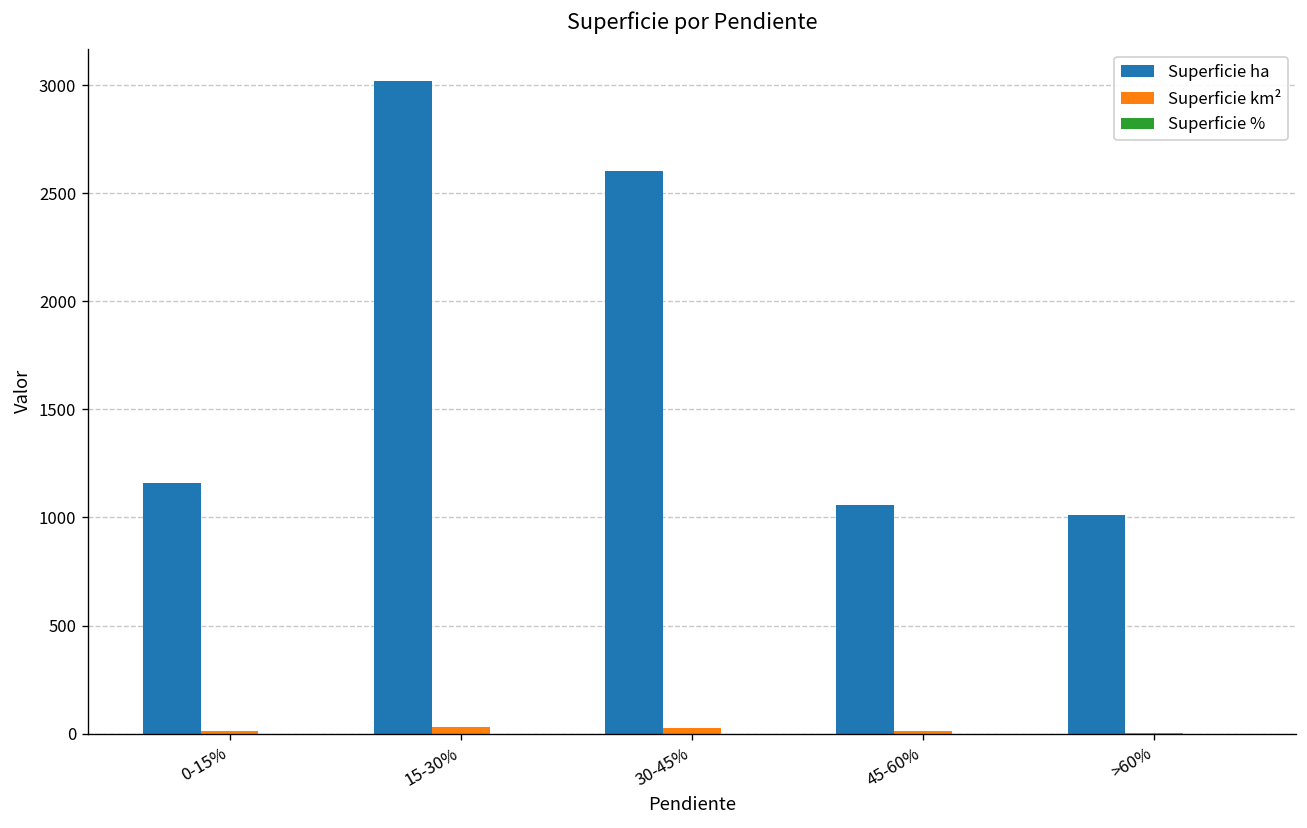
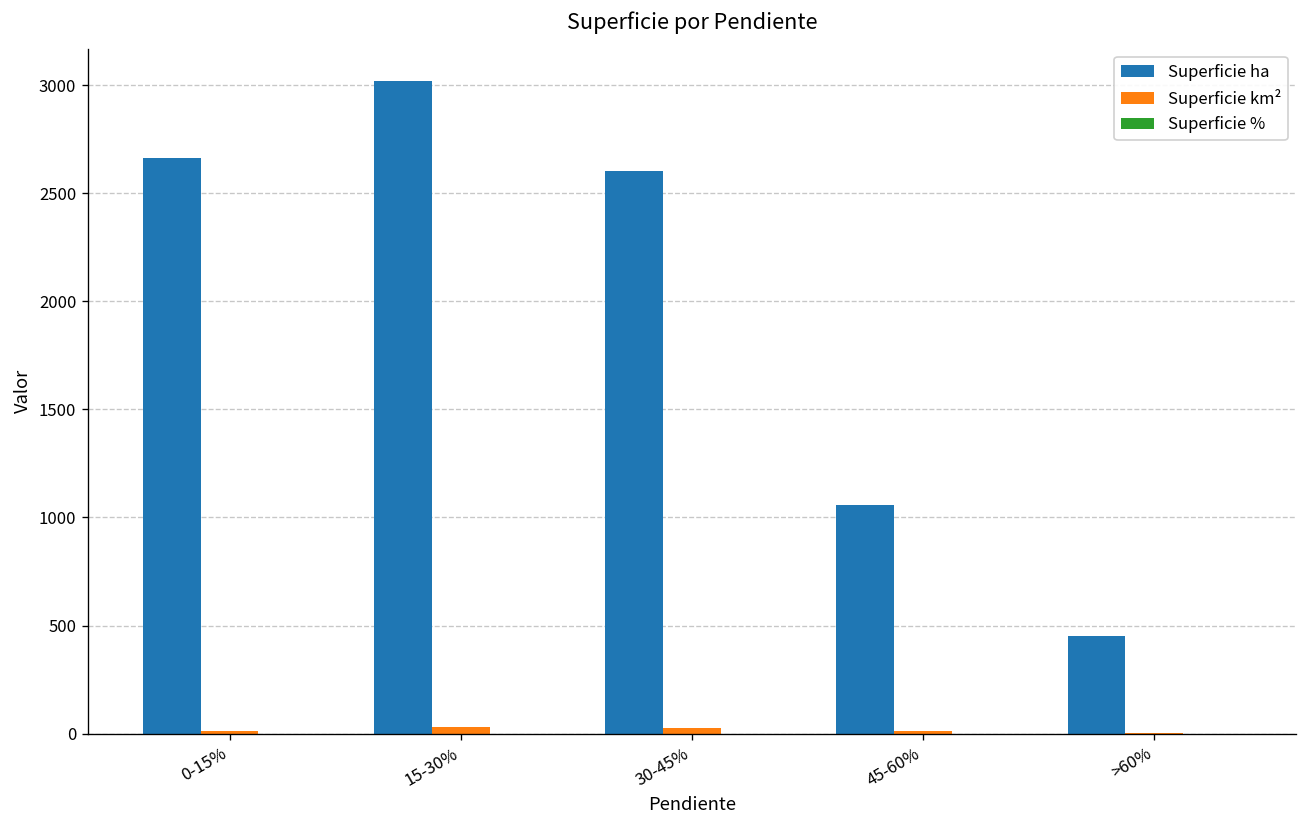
Superficie ha, 0-15%: 1160 -> 2660
Superficie ha, >60%: 1010 -> 450
